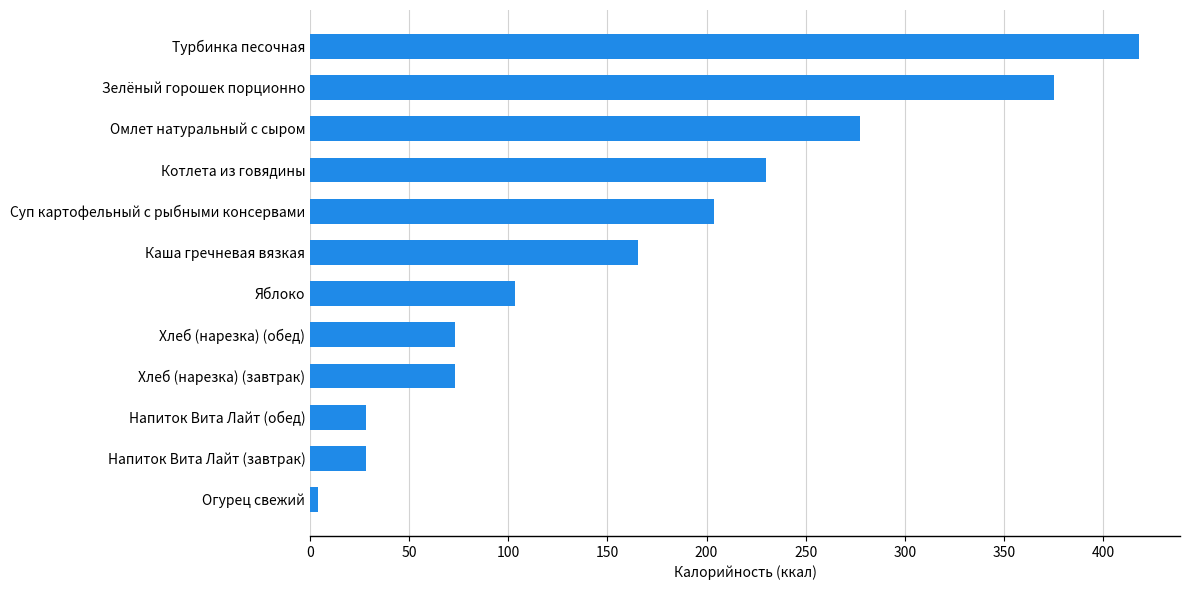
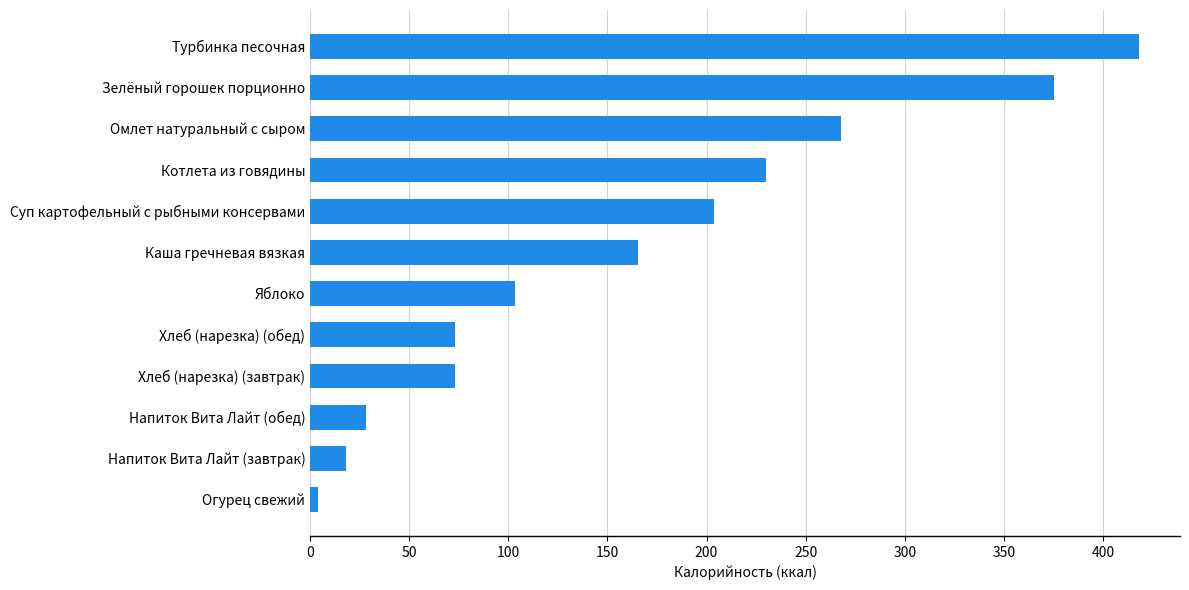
Омлет натуральный с сыром: 277 -> 268
Напиток Вита Лайт (завтрак): 28 -> 18
